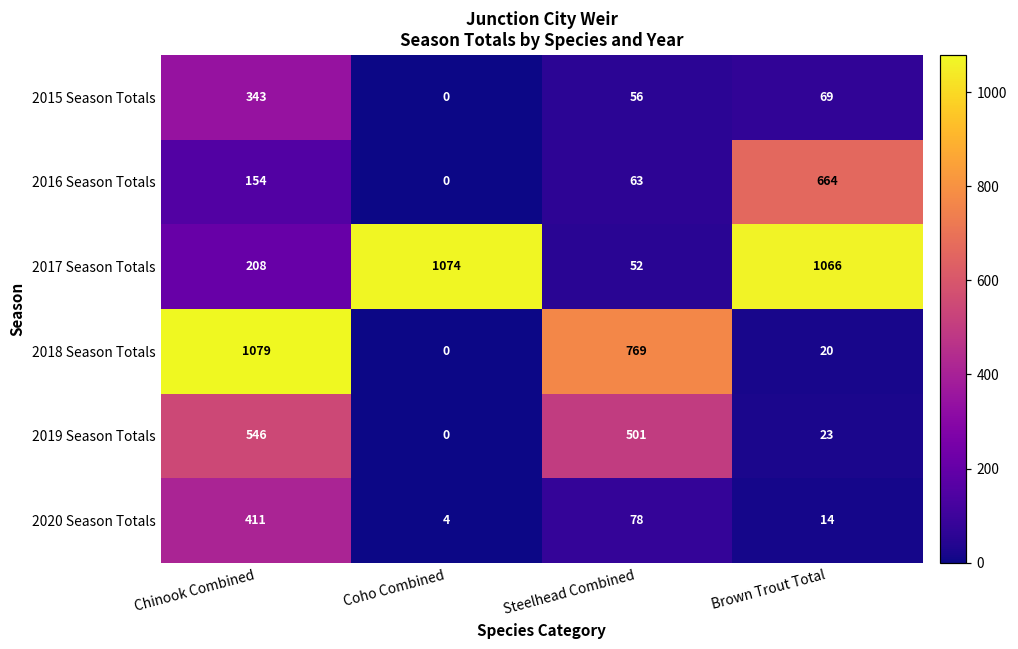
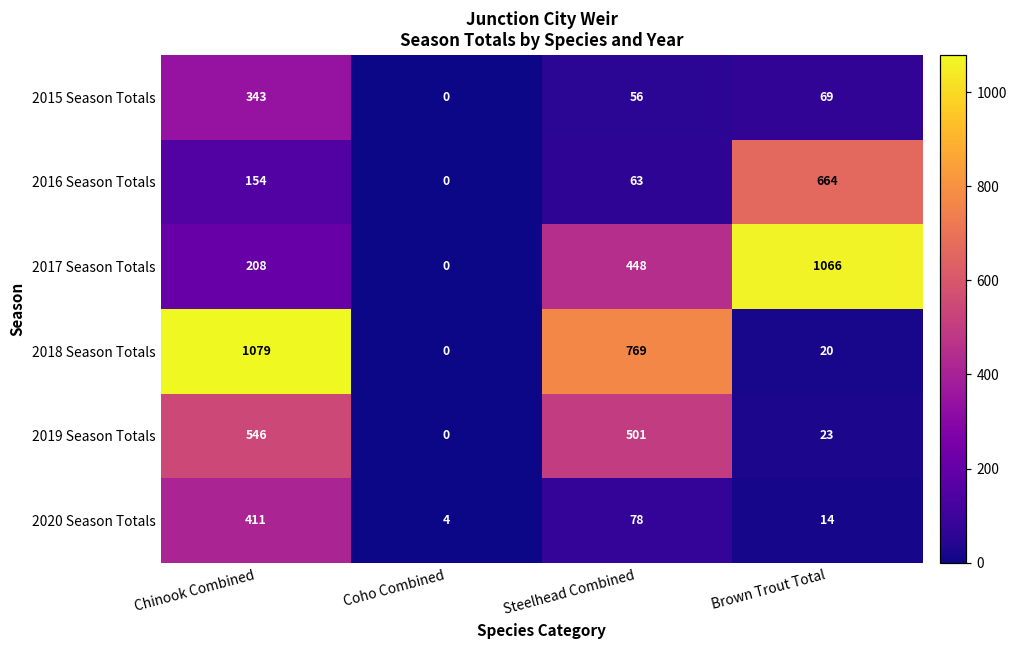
2017 Season Totals, Coho Combined: 1074 -> 0
2017 Season Totals, Steelhead Combined: 52 -> 448
